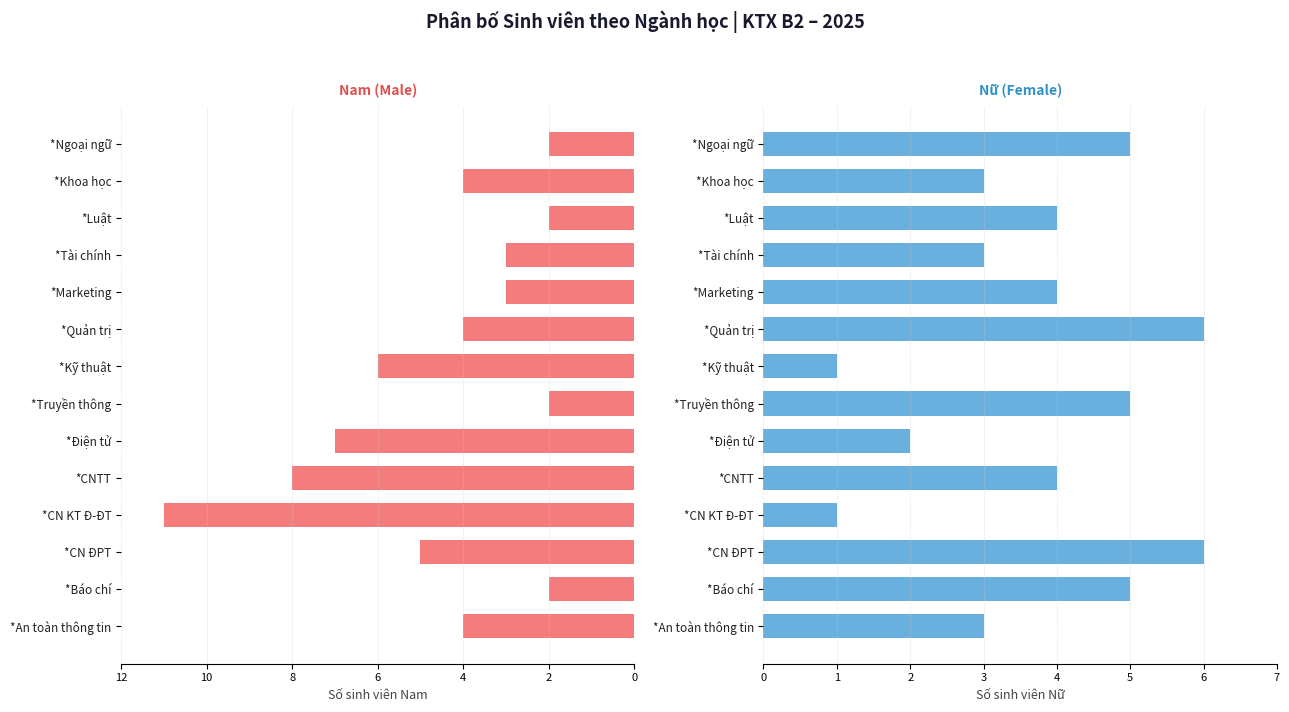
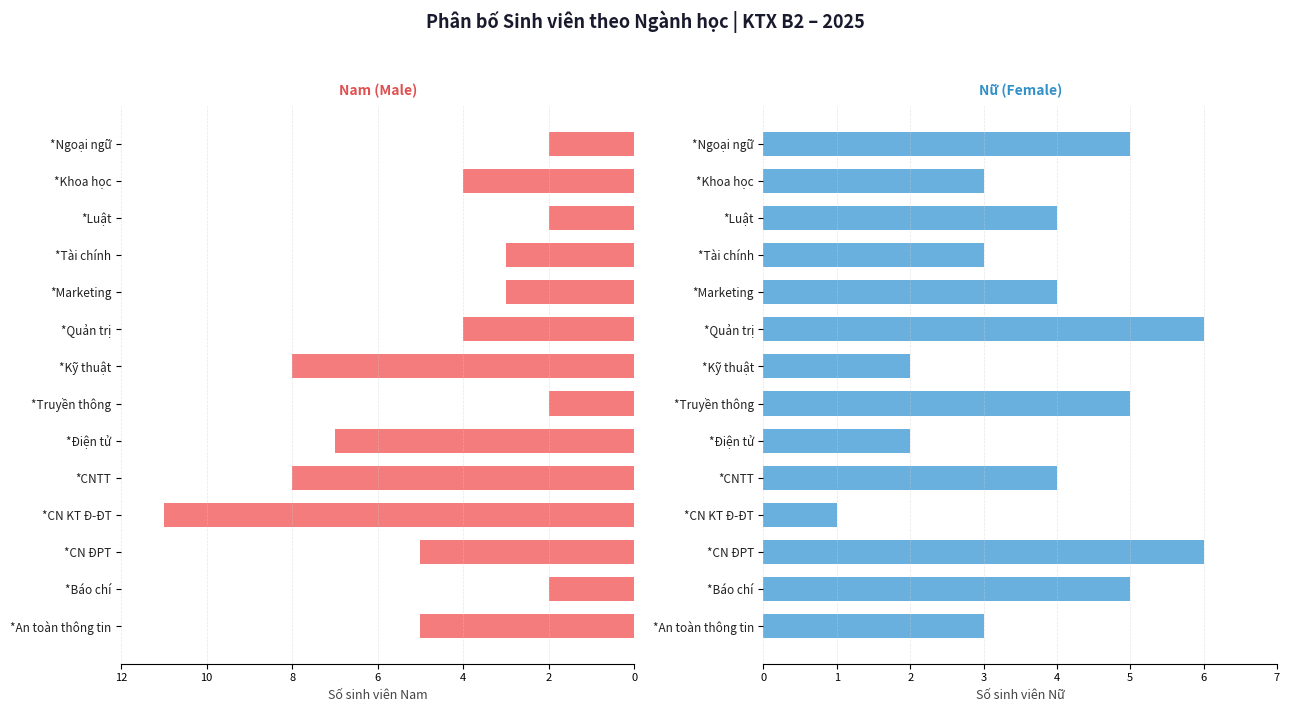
Nam (Male), *Kỹ thuật: 6 -> 8
Nam (Male), *An toàn thông tin: 4 -> 5
Nữ (Female), *Kỹ thuật: 1 -> 2
